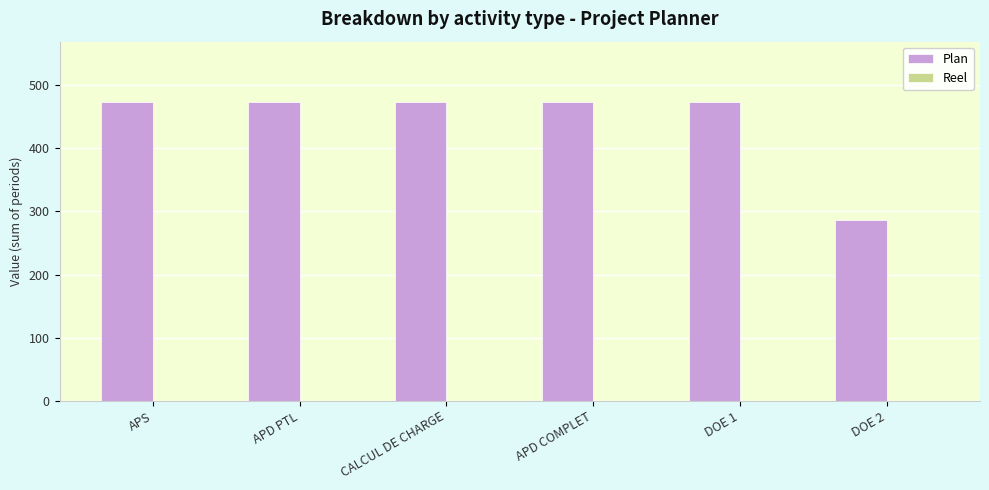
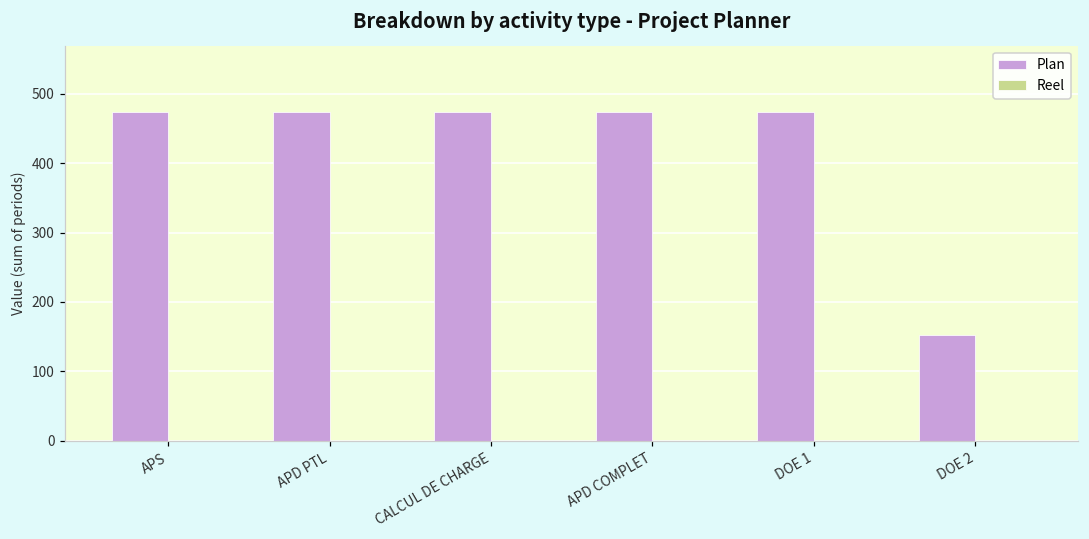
Plan, DOE 2: 290 -> 150
